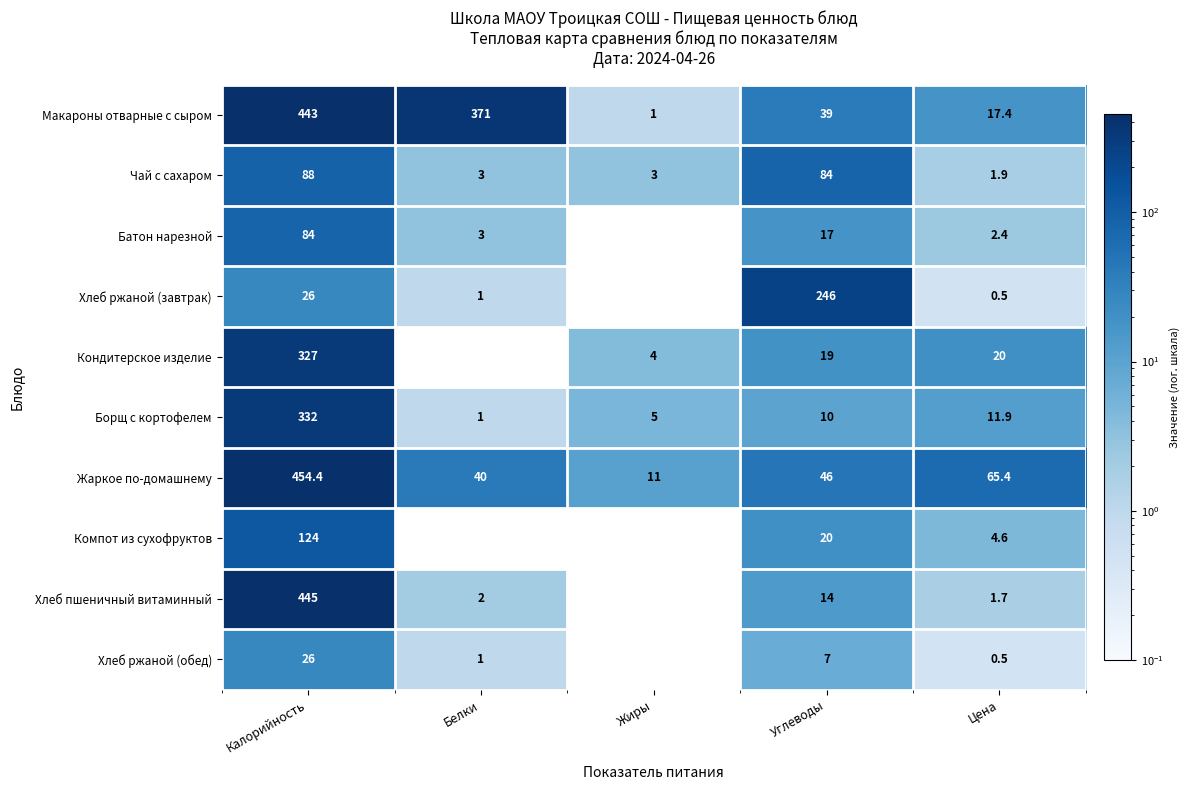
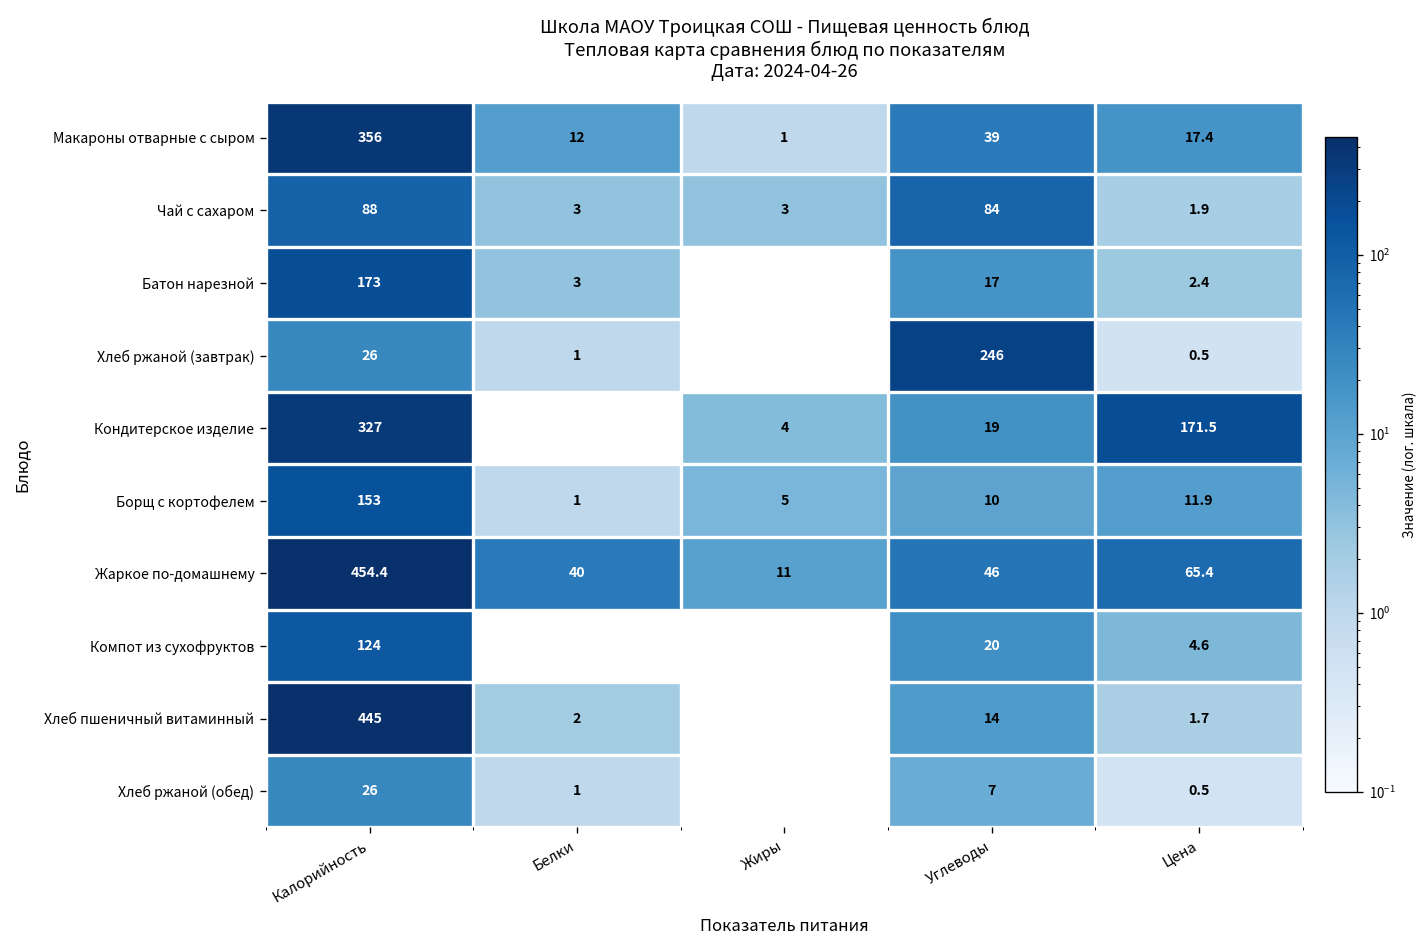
Макароны отварные с сыром, Калорийность: 443 -> 356
Макароны отварные с сыром, Белки: 371 -> 12
Батон нарезной, Калорийность: 84 -> 173
Кондитерское изделие, Цена: 20 -> 171.5
Борщ с кортофелем, Калорийность: 332 -> 153
